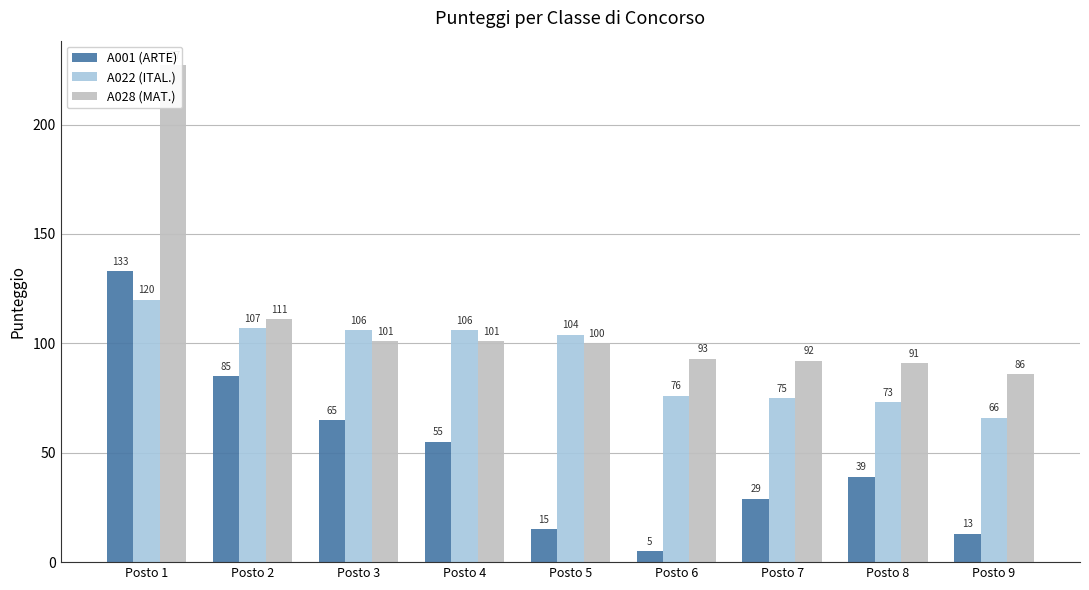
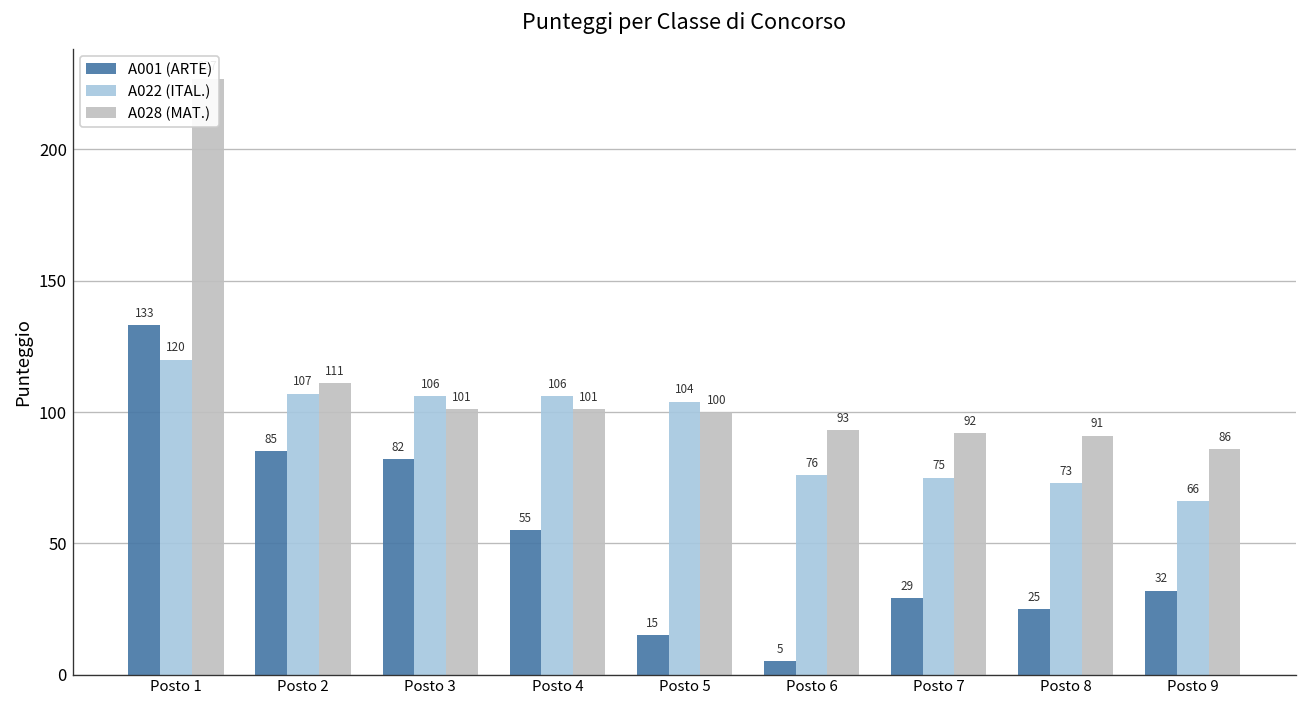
A001 (ARTE), Posto 3: 65 -> 82
A001 (ARTE), Posto 8: 39 -> 25
A001 (ARTE), Posto 9: 13 -> 32
